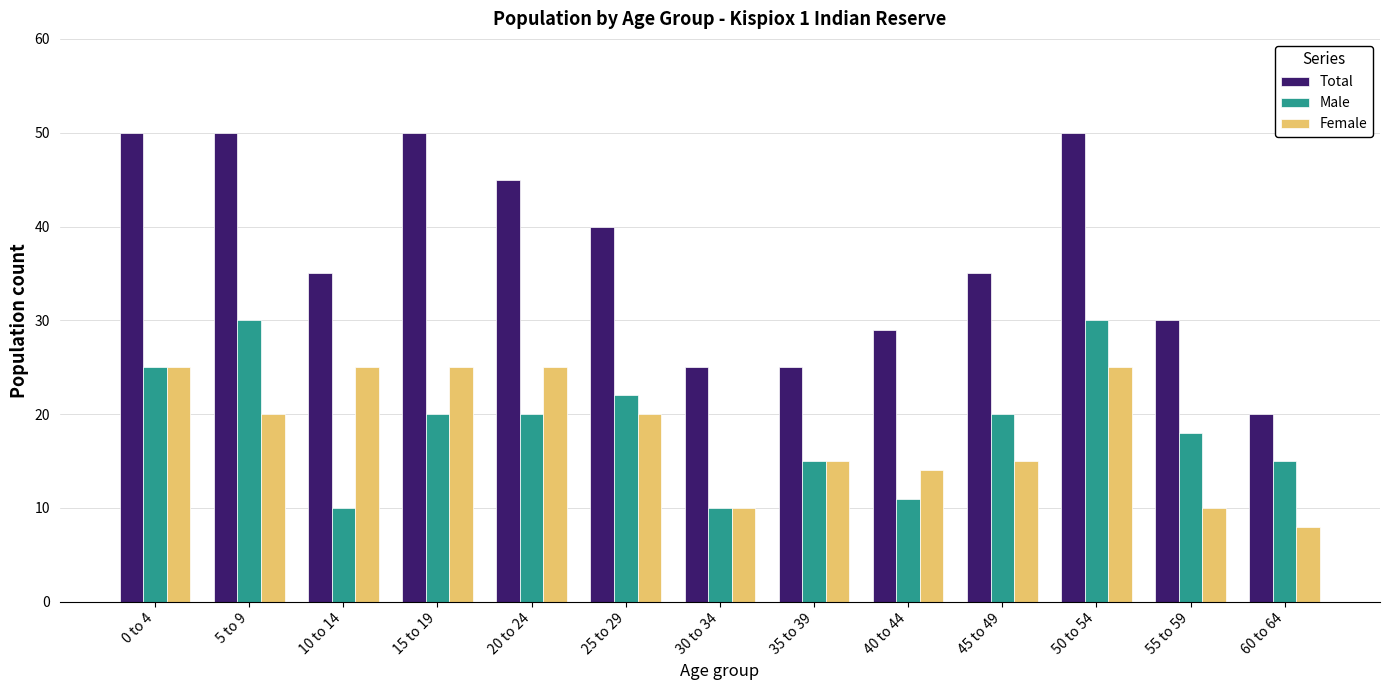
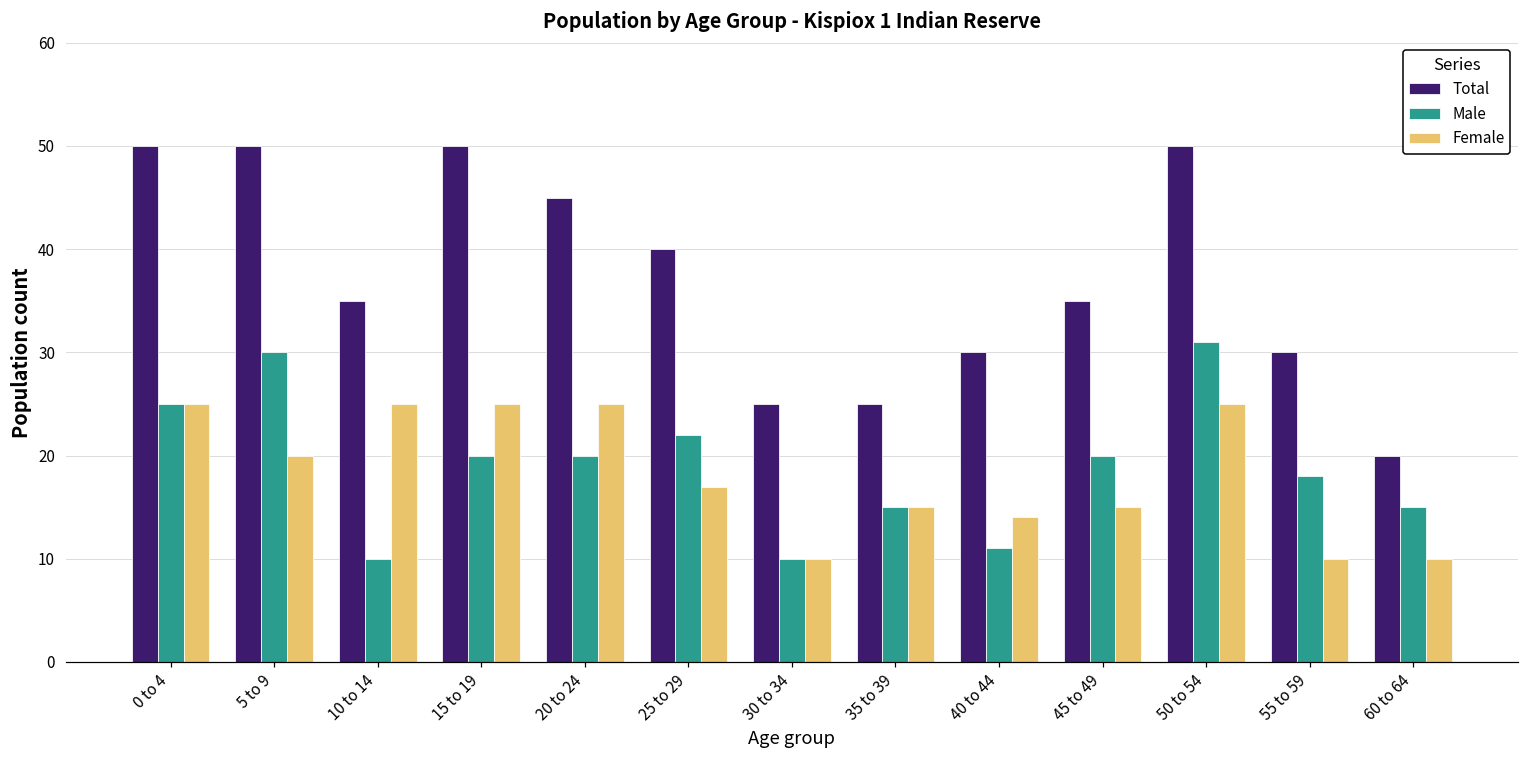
Female, 25 to 29: 20 -> 17
Total, 40 to 44: 29 -> 30
Male, 50 to 54: 30 -> 31
Female, 60 to 64: 8 -> 10
